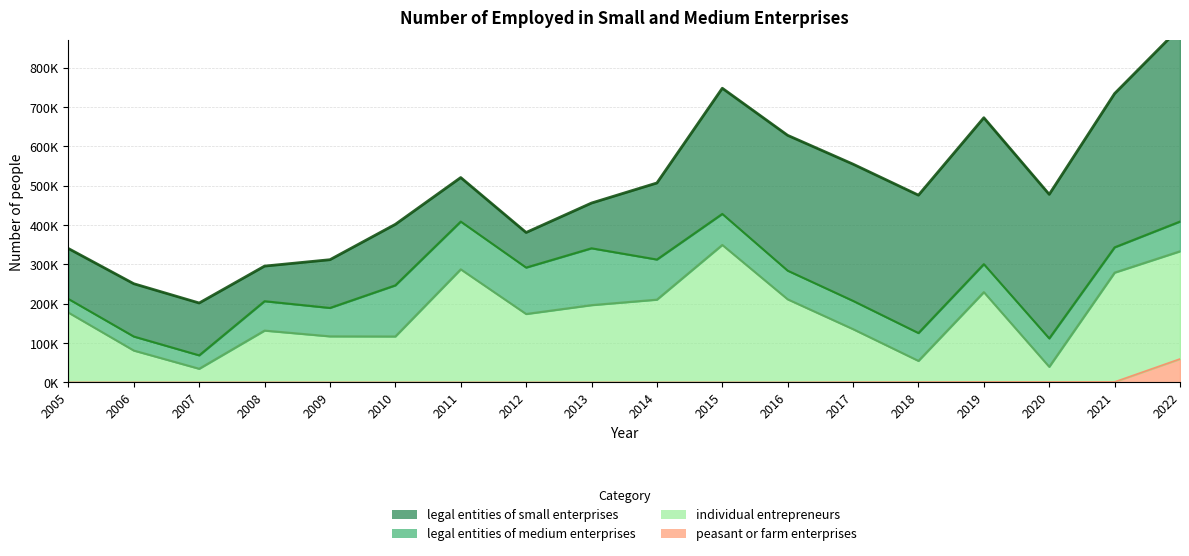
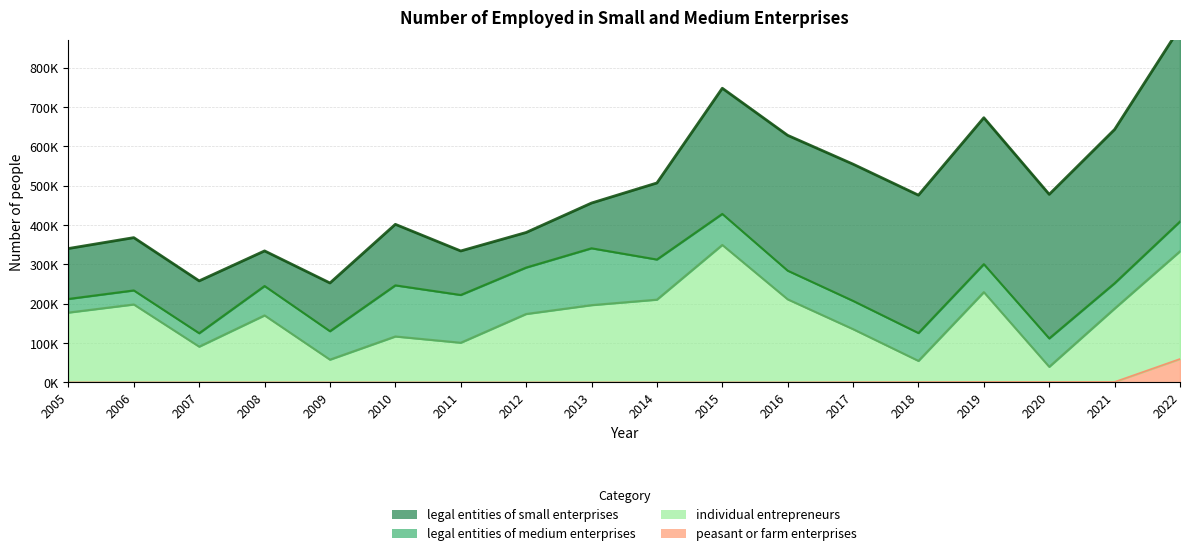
individual entrepreneurs, 2006: 80000 -> 200000
individual entrepreneurs, 2007: 30000 -> 90000
individual entrepreneurs, 2008: 130000 -> 170000
individual entrepreneurs, 2009: 120000 -> 60000
individual entrepreneurs, 2011: 290000 -> 100000
individual entrepreneurs, 2021: 280000 -> 190000
